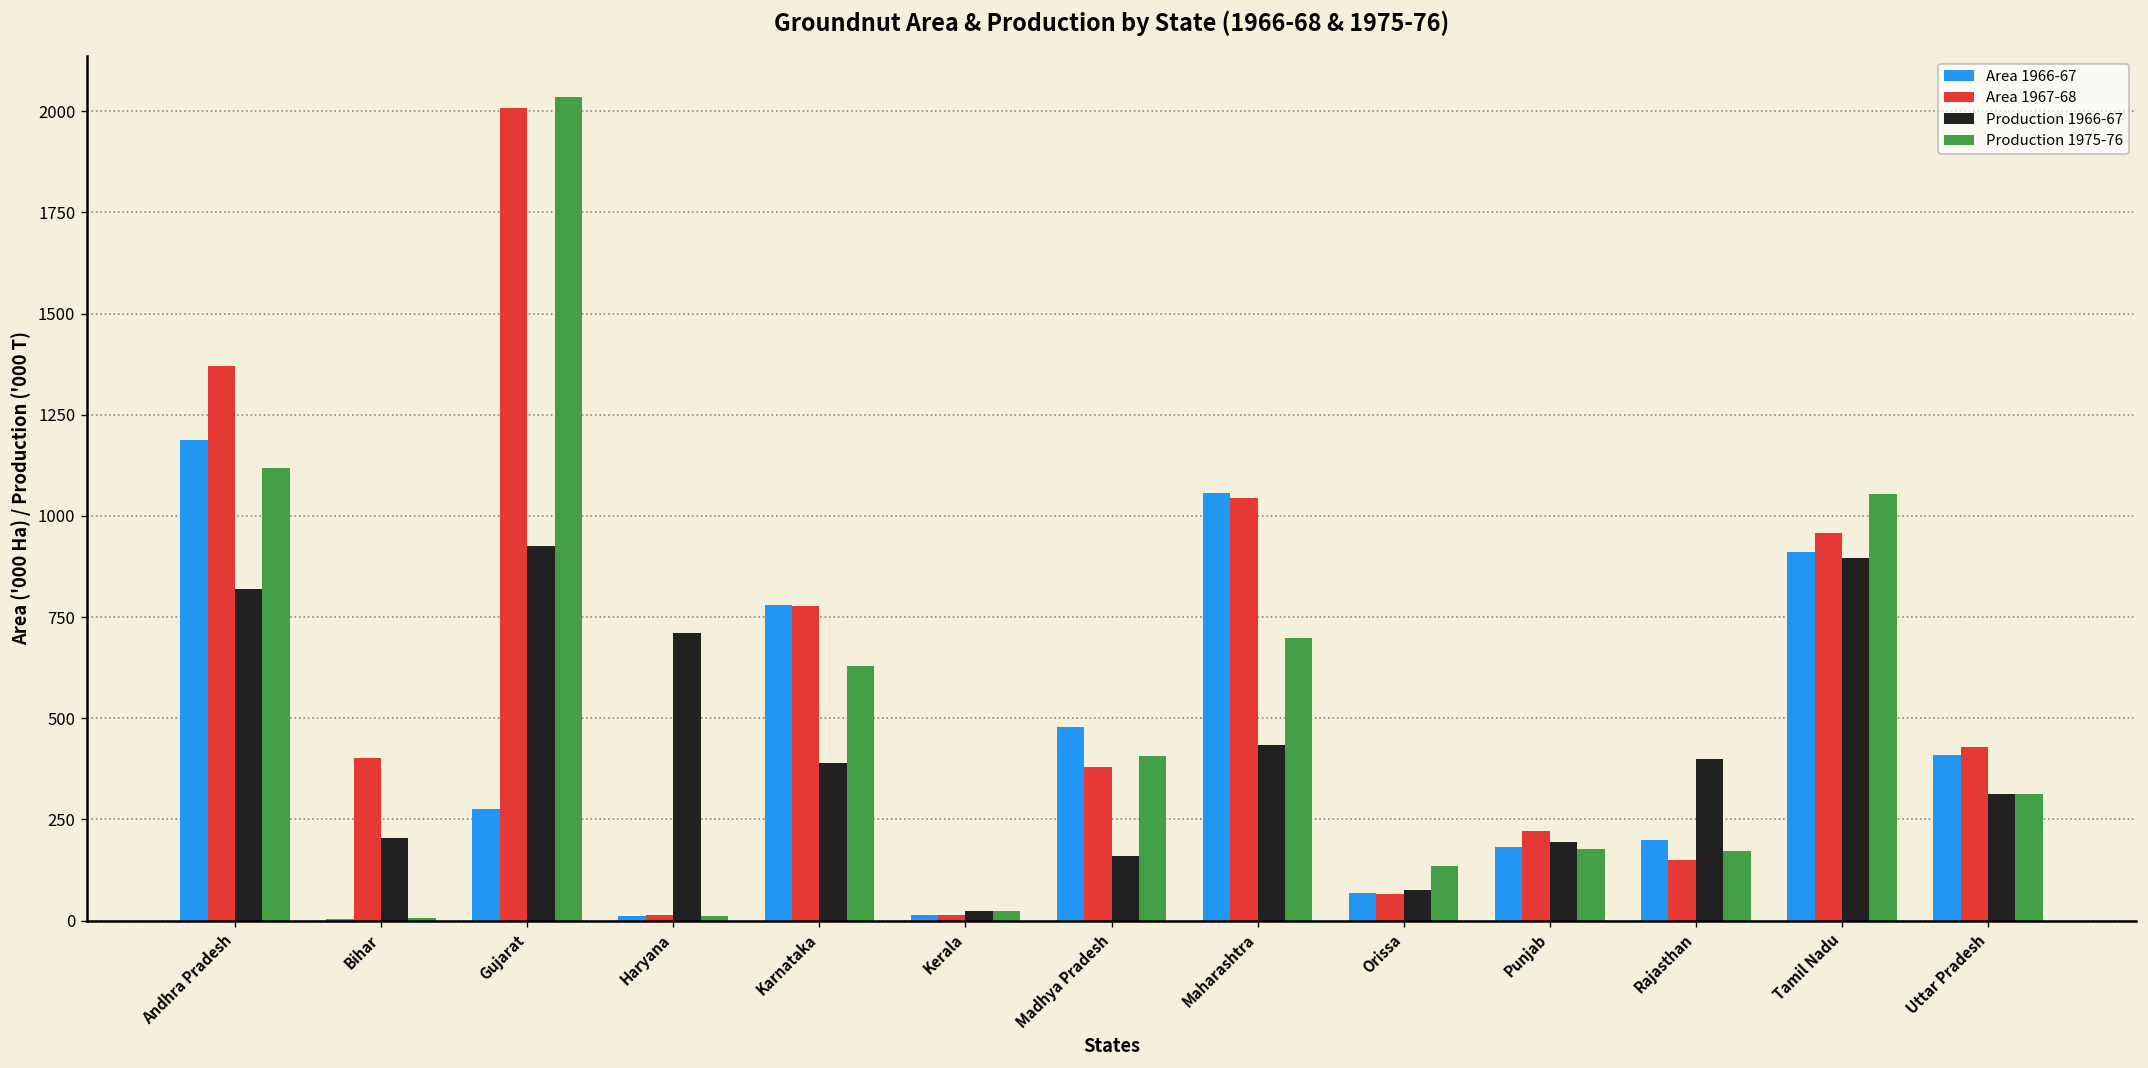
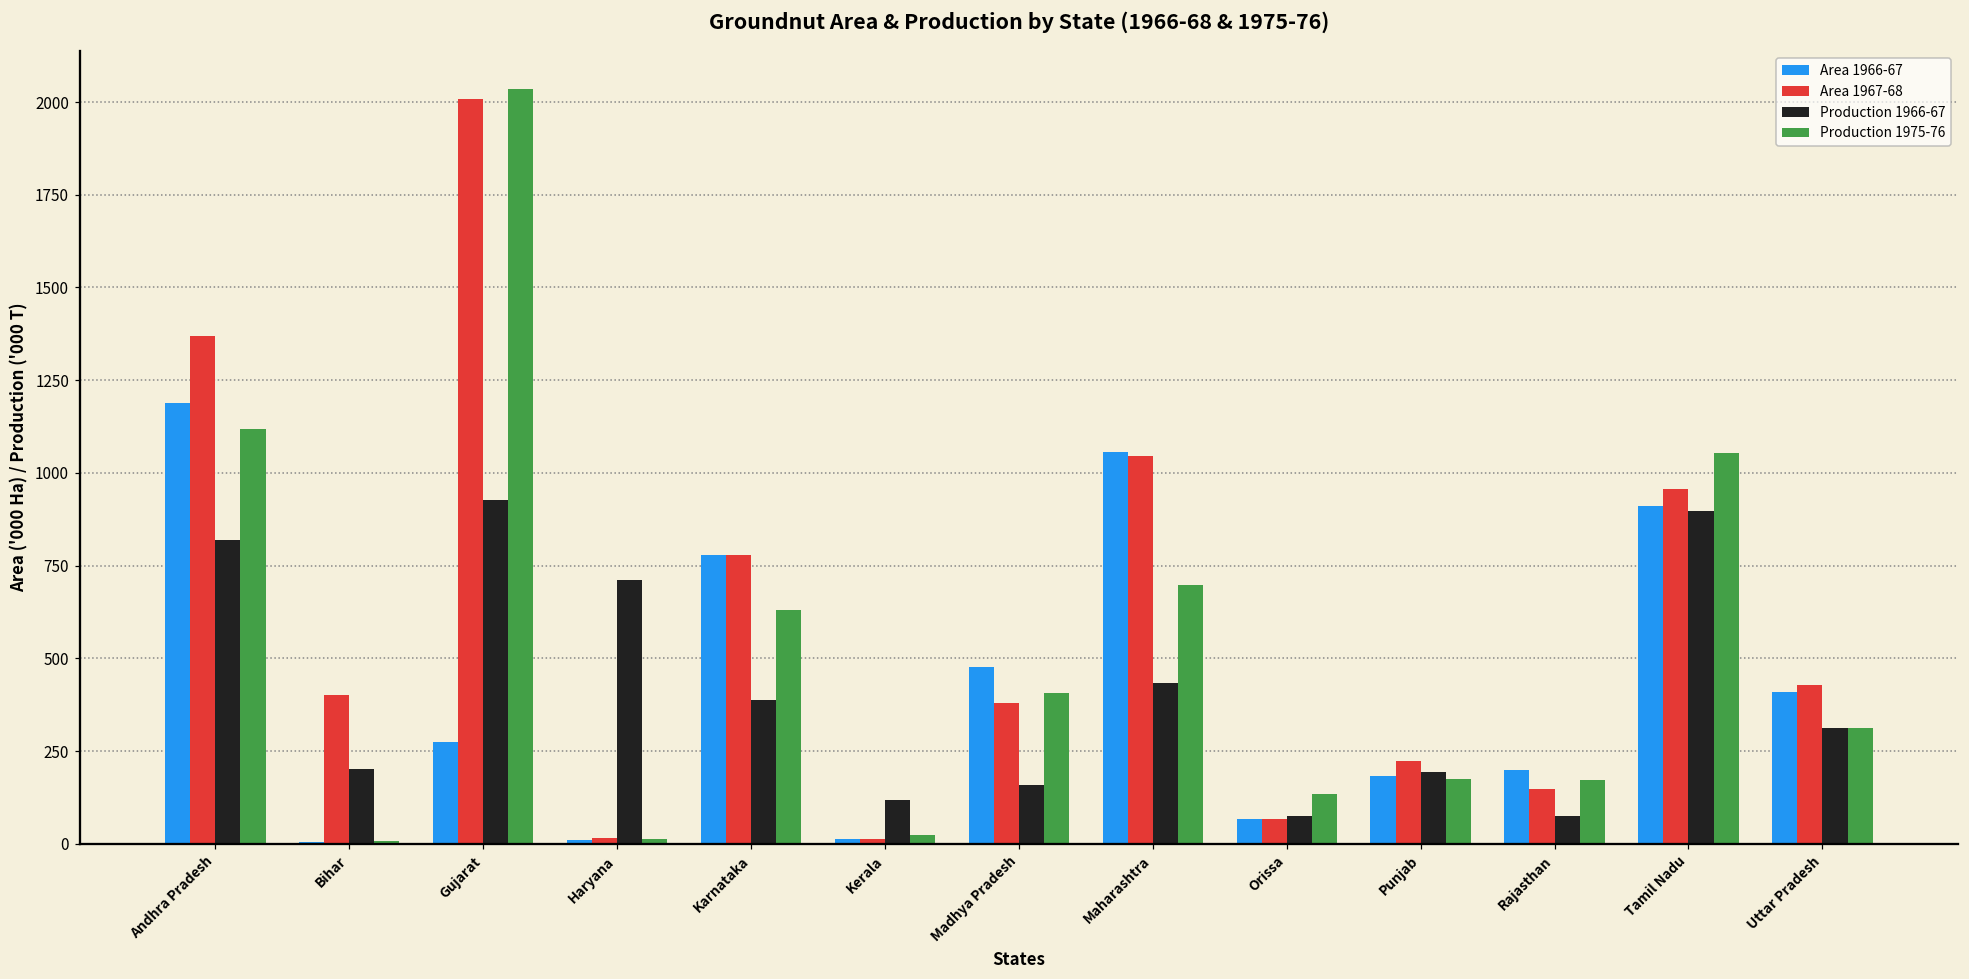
Production 1966-67, Kerala: 20 -> 120
Production 1966-67, Rajasthan: 400 -> 80
